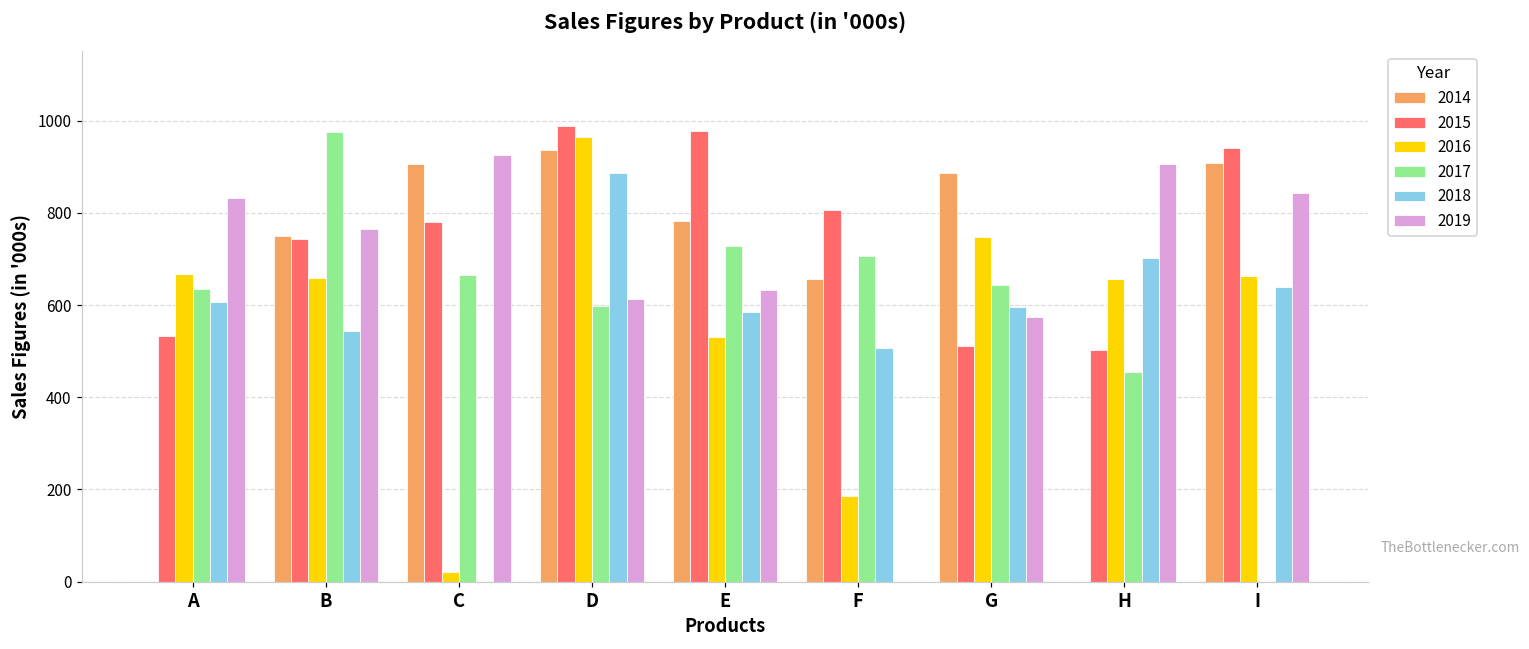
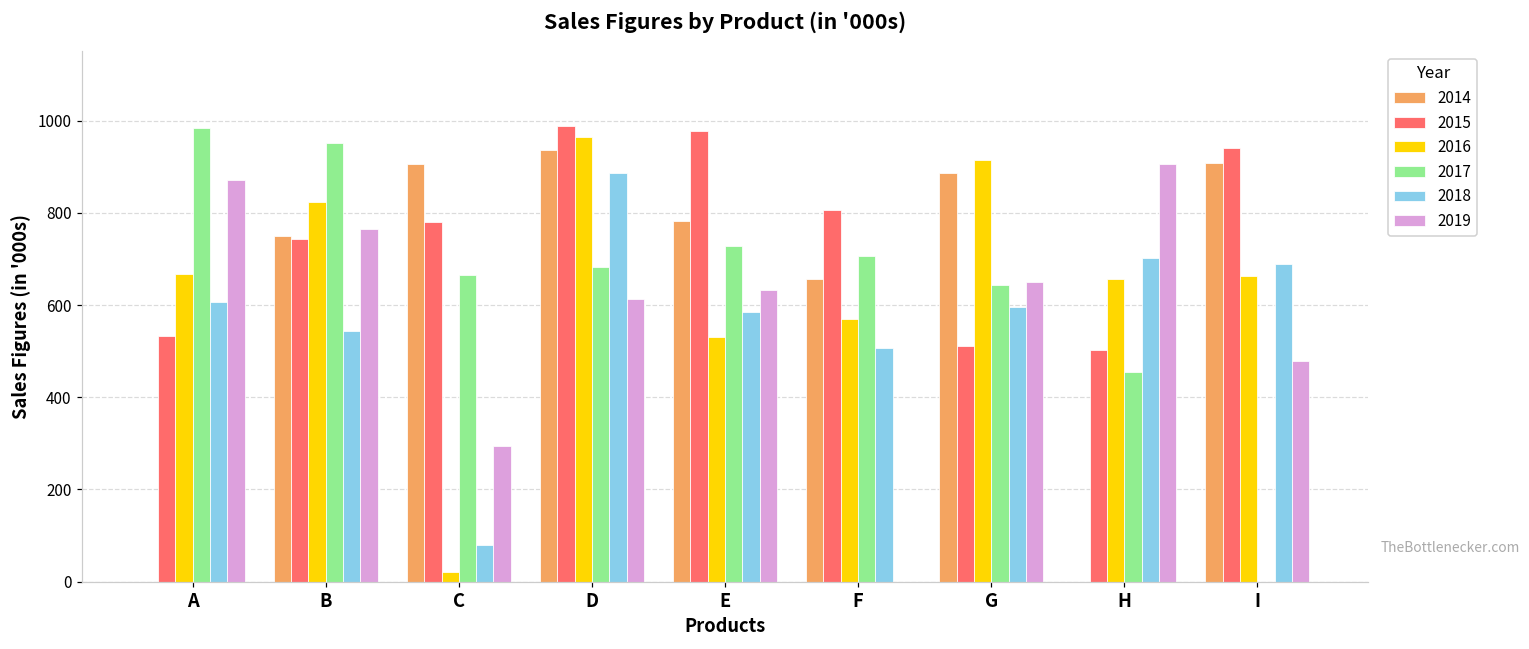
2017, A: 640 -> 980
2019, A: 830 -> 870
2016, B: 660 -> 820
2017, B: 980 -> 950
2018, C: 0 -> 80
2019, C: 930 -> 290
2017, D: 600 -> 680
2016, F: 190 -> 570
2016, G: 750 -> 920
2019, G: 580 -> 650
2018, I: 640 -> 690
2019, I: 840 -> 480
